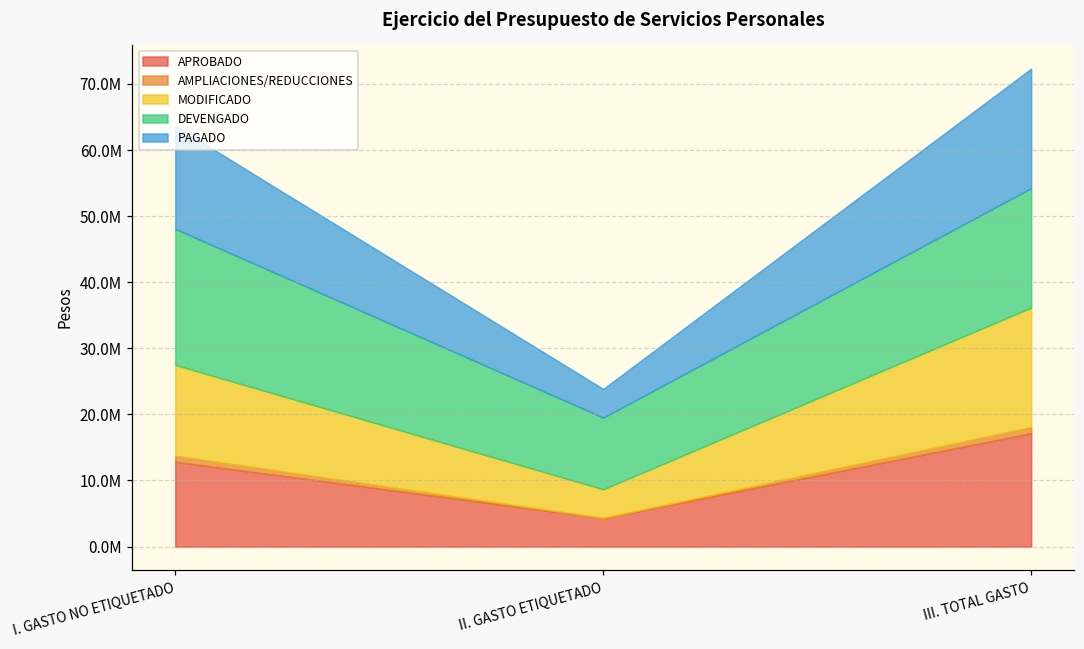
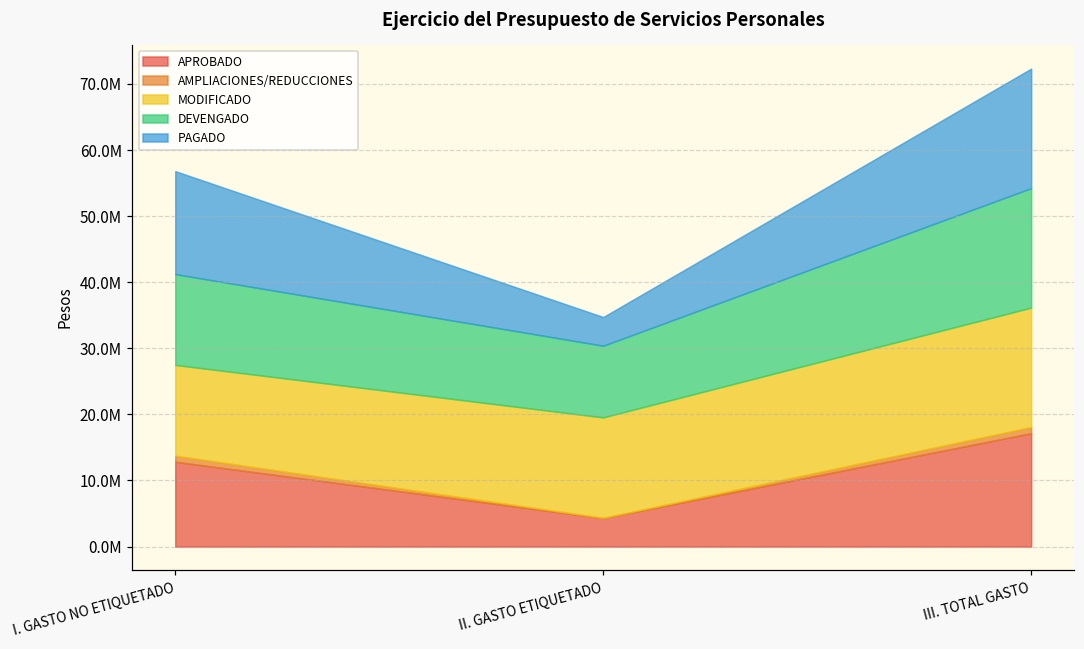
DEVENGADO, I. GASTO NO ETIQUETADO: 21000000 -> 14000000
MODIFICADO, II. GASTO ETIQUETADO: 4000000 -> 15000000
